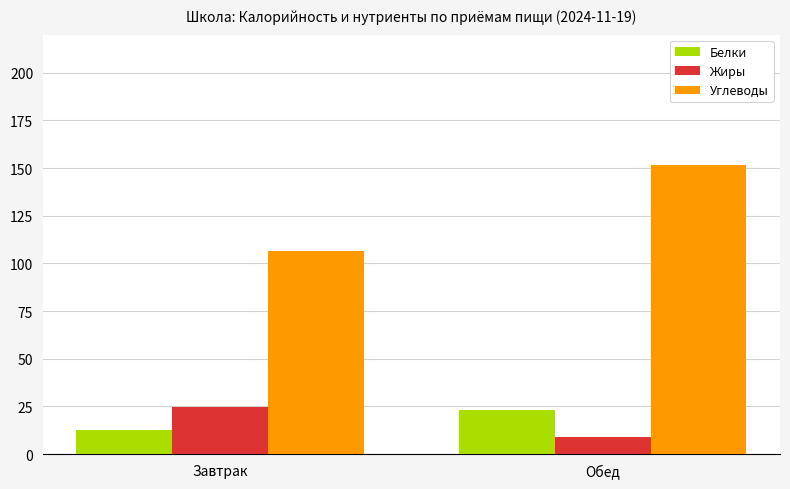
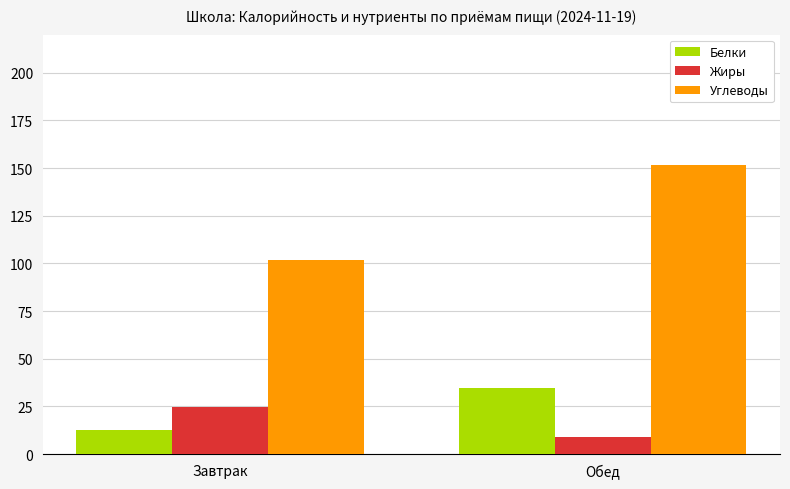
Углеводы, Завтрак: 106 -> 102
Белки, Обед: 23 -> 35
